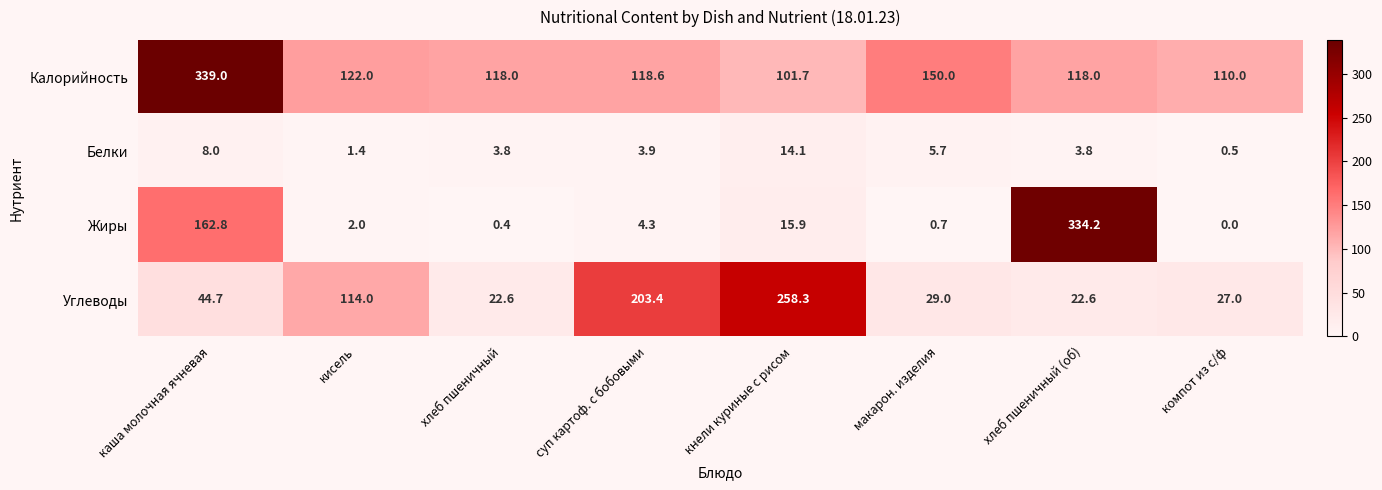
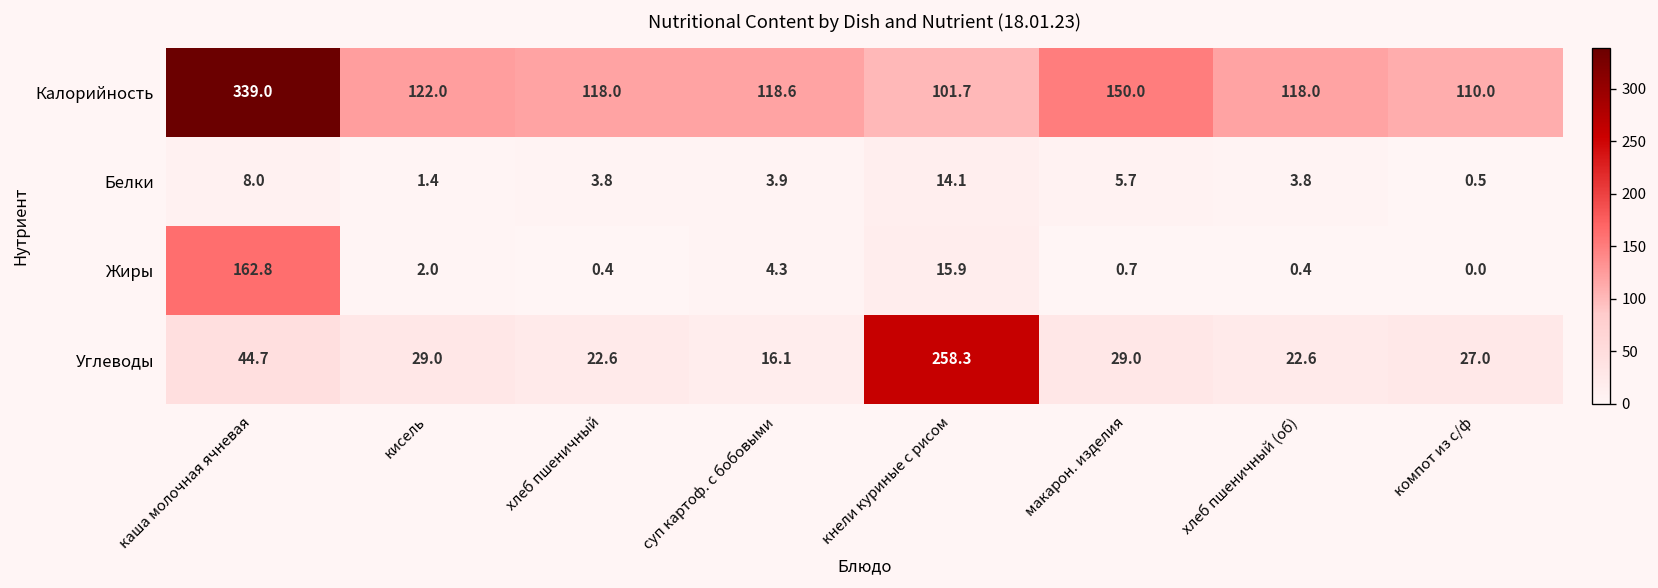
Жиры, хлеб пшеничный (об): 334.2 -> 0.4
Углеводы, кисель: 114.0 -> 29.0
Углеводы, суп картоф. с бобовыми: 203.4 -> 16.1
